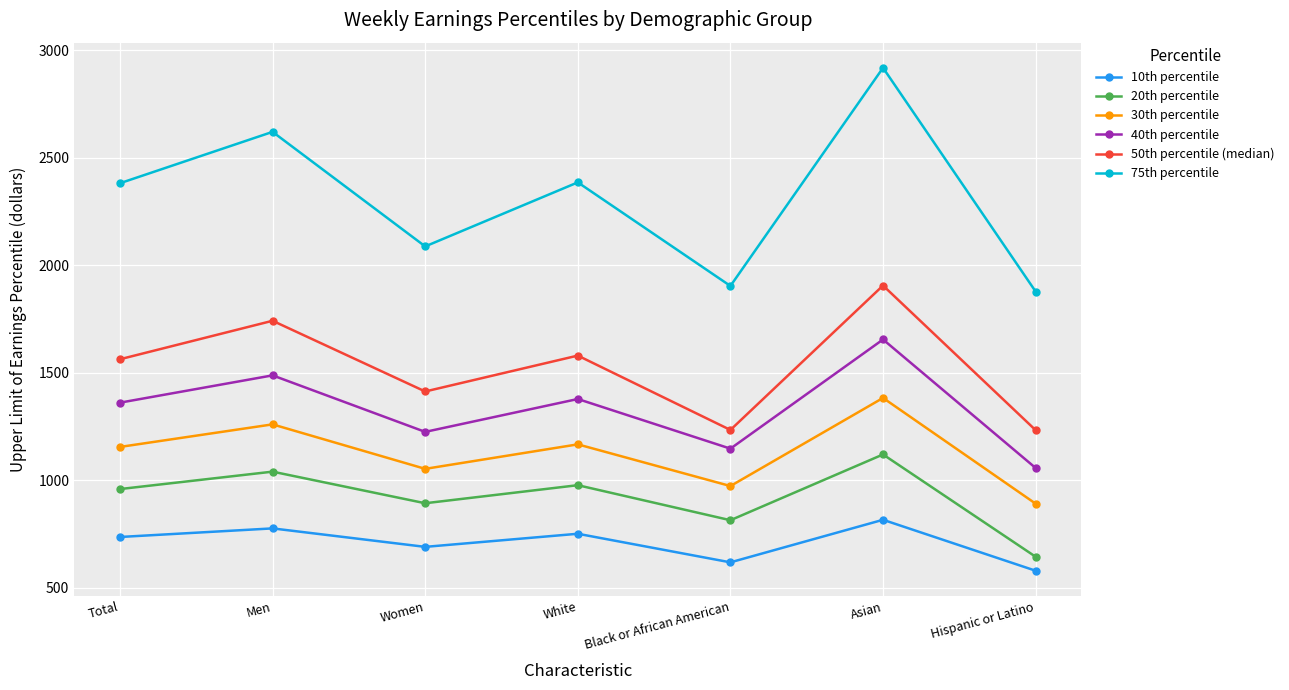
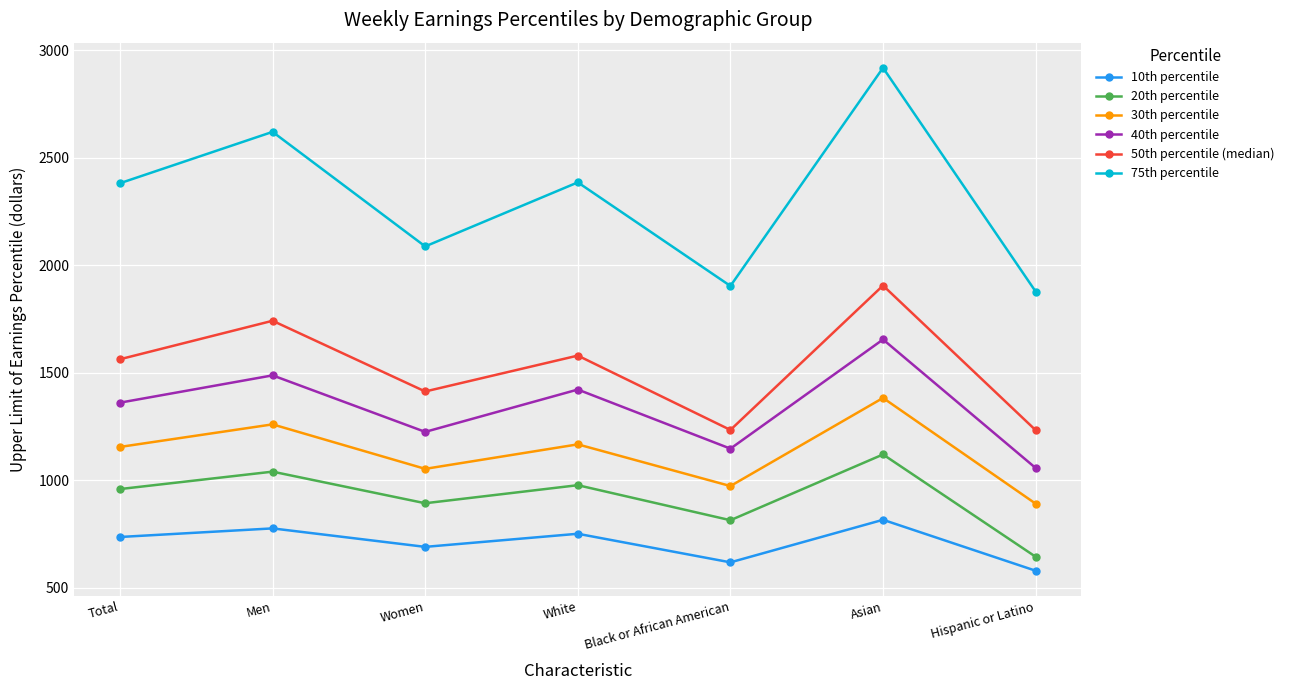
40th percentile, White: 1380 -> 1420
